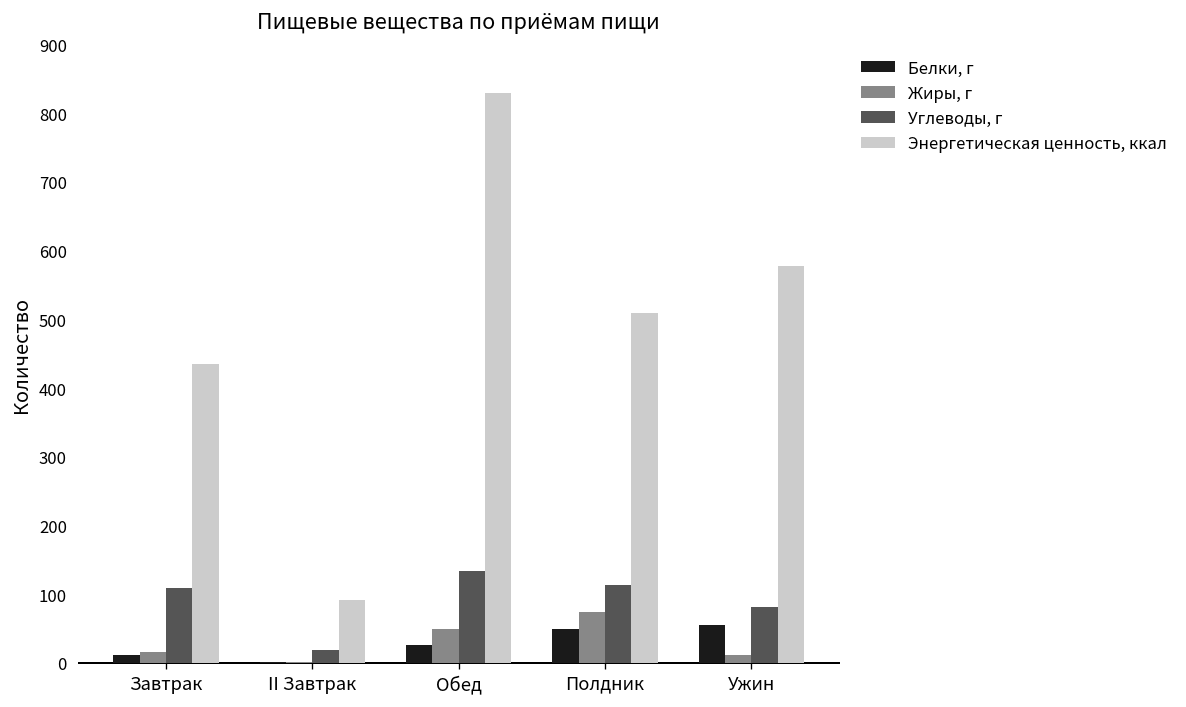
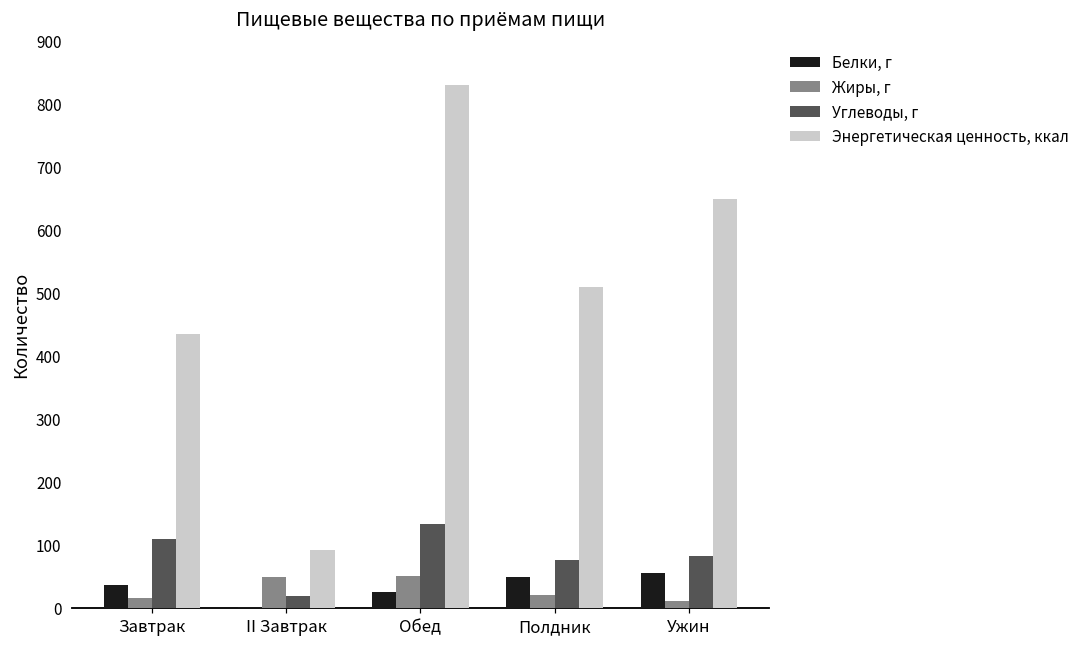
Белки, г, Завтрак: 10 -> 40
Жиры, г, II Завтрак: 0 -> 50
Жиры, г, Полдник: 70 -> 20
Углеводы, г, Полдник: 110 -> 80
Энергетическая ценность, ккал, Ужин: 580 -> 650
